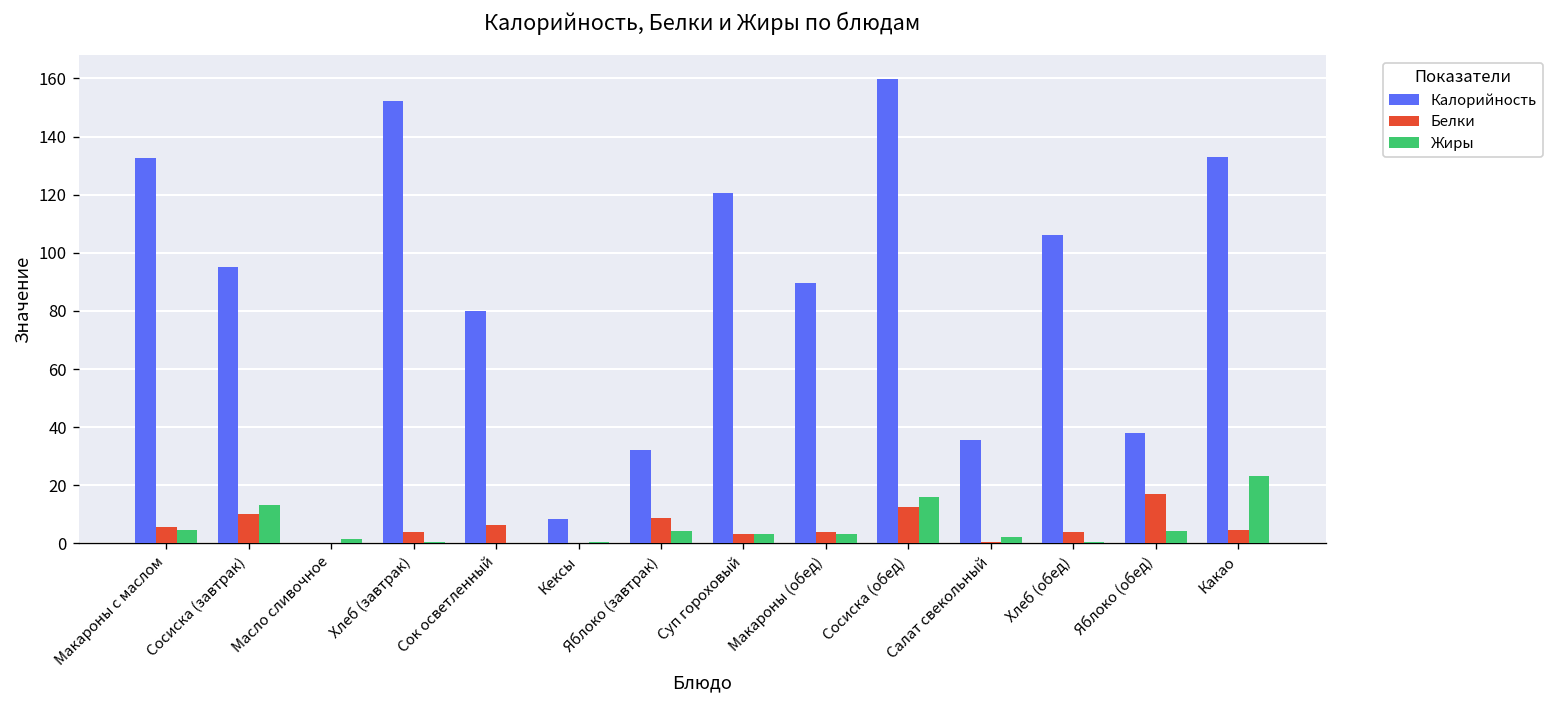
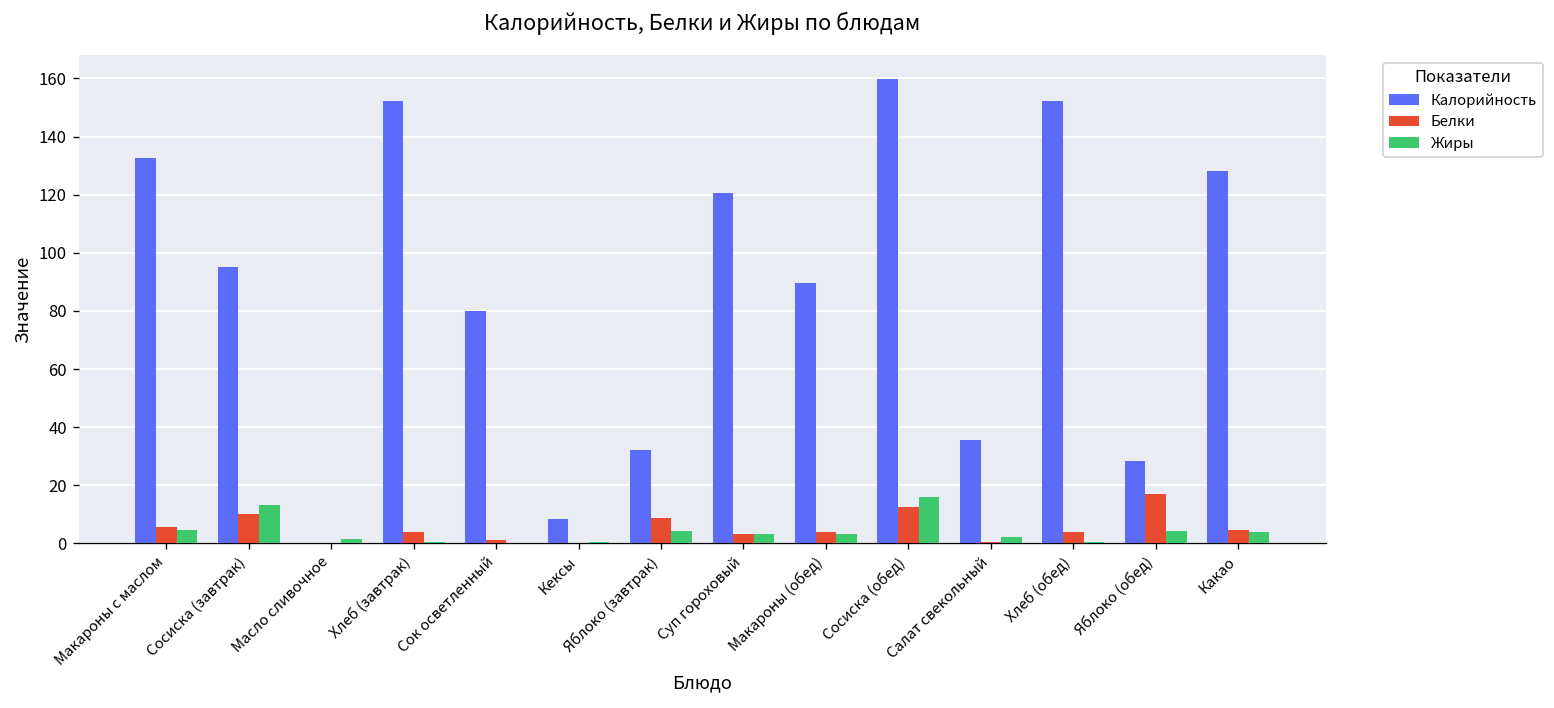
Белки, Сок осветленный: 6 -> 1
Калорийность, Хлеб (обед): 106 -> 152
Калорийность, Яблоко (обед): 38 -> 28
Калорийность, Какао: 133 -> 128
Жиры, Какао: 23 -> 4
